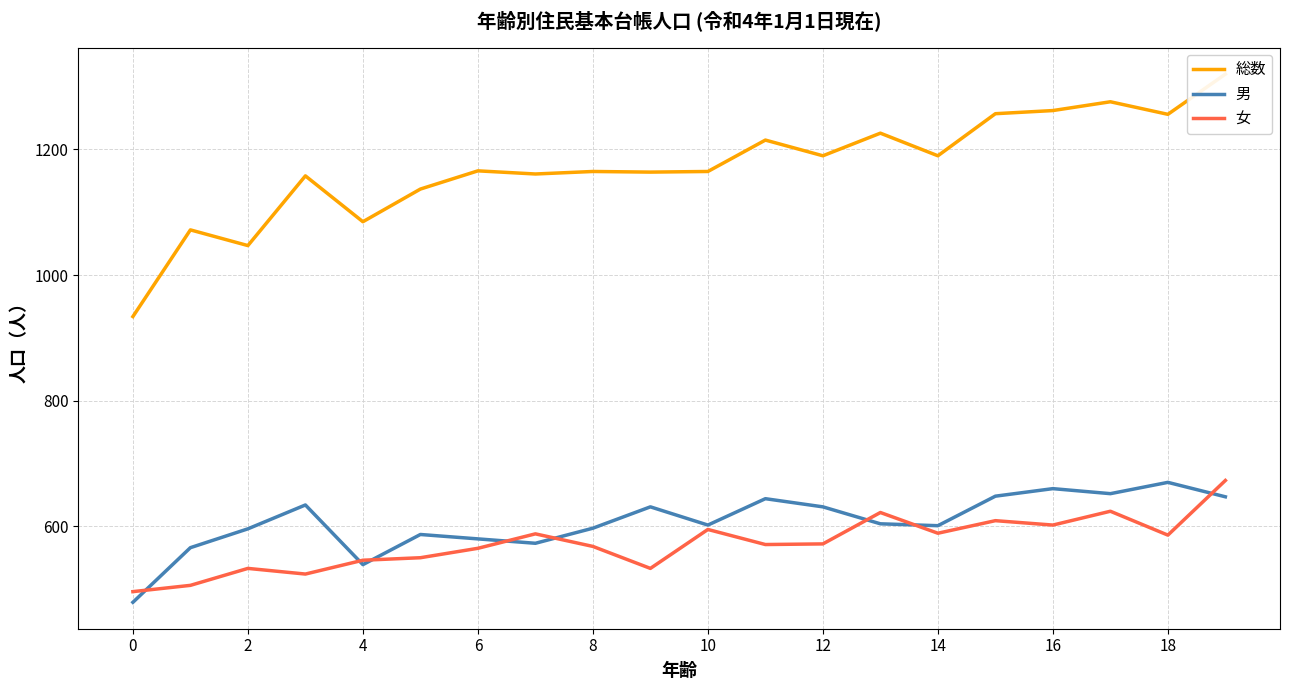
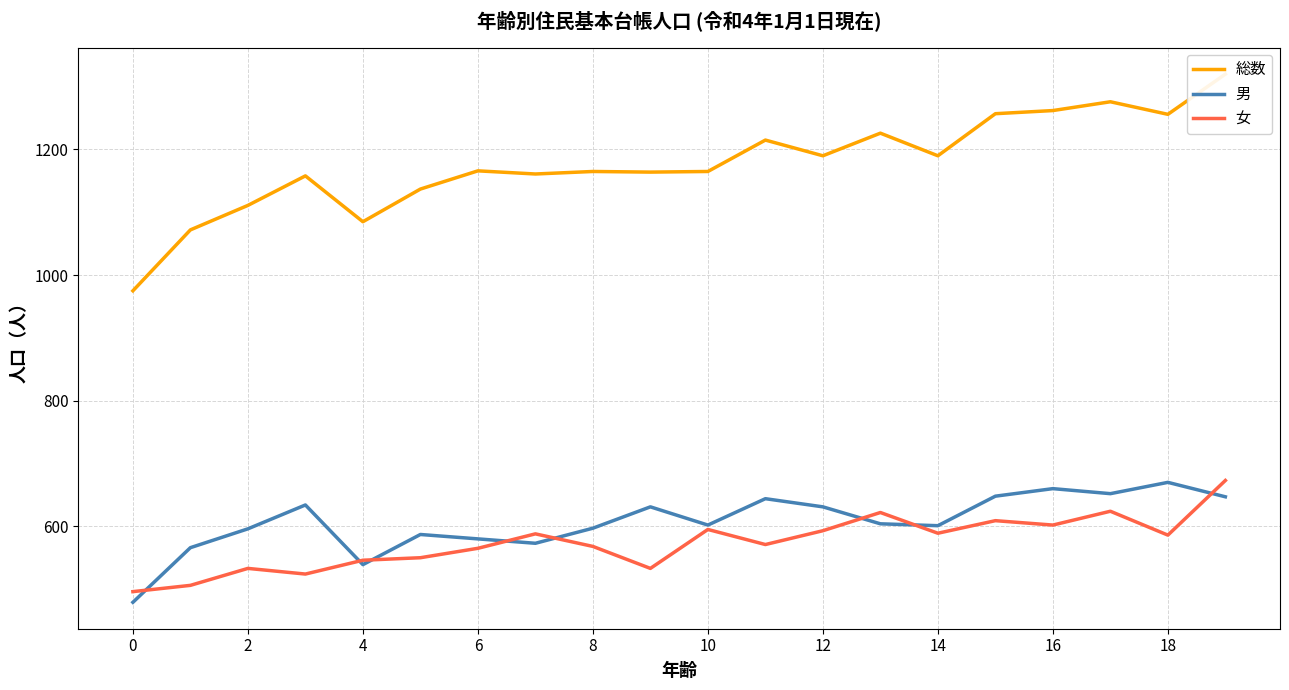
総数, 0: 930 -> 980
総数, 2: 1050 -> 1110
女, 12: 570 -> 590
